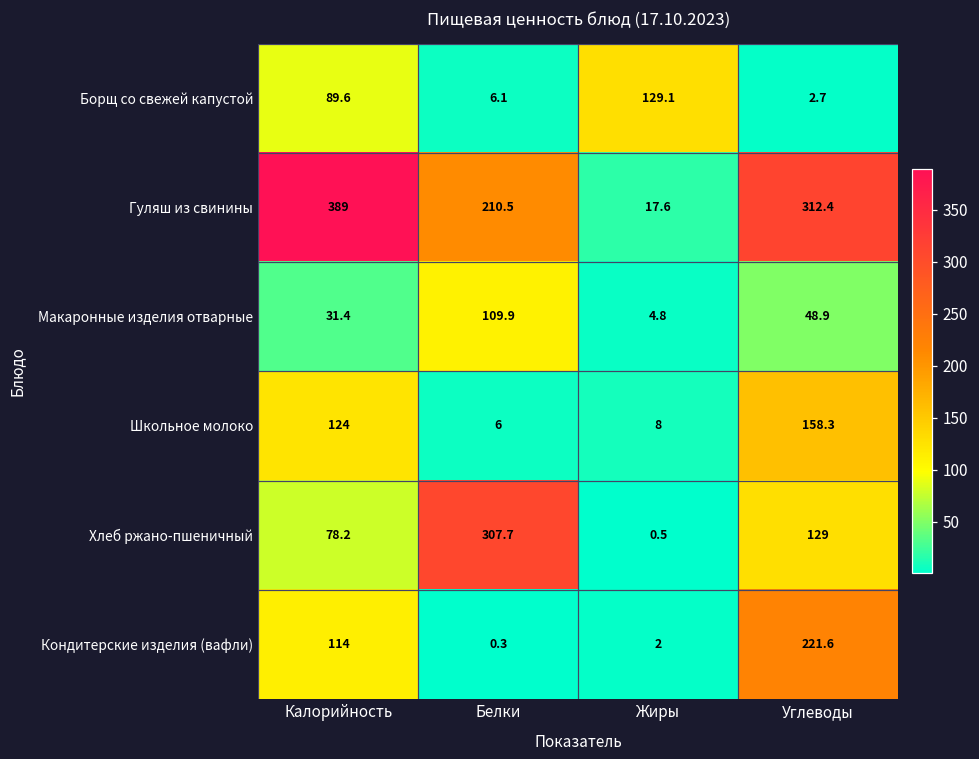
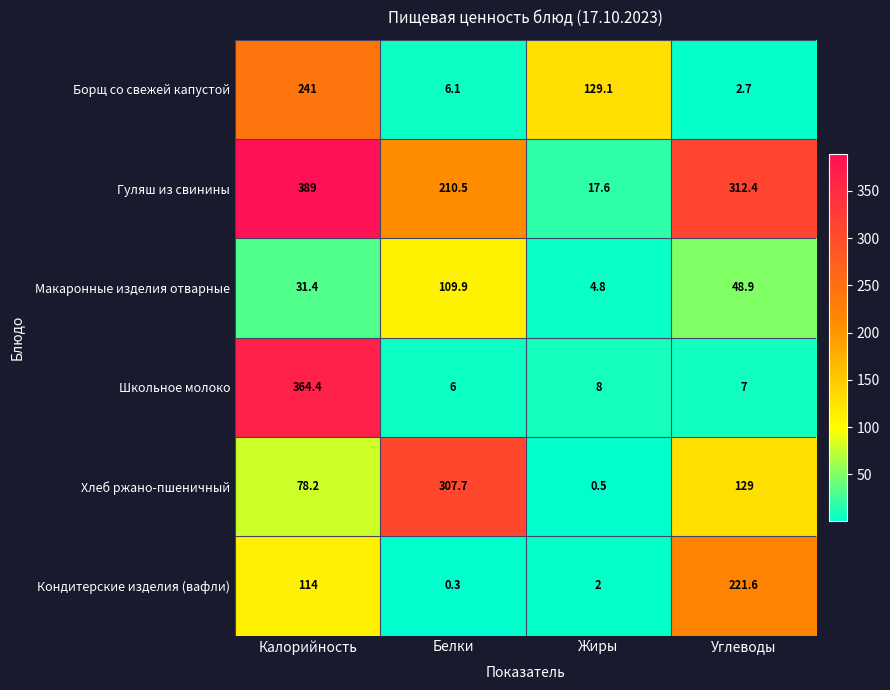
Борщ со свежей капустой, Калорийность: 89.6 -> 241
Школьное молоко, Калорийность: 124 -> 364.4
Школьное молоко, Углеводы: 158.3 -> 7
